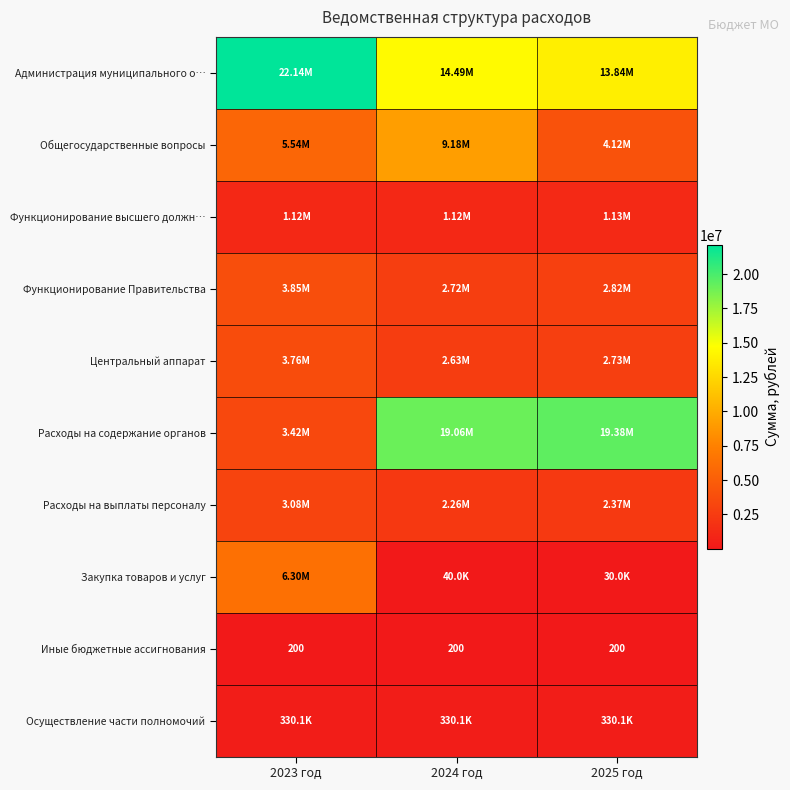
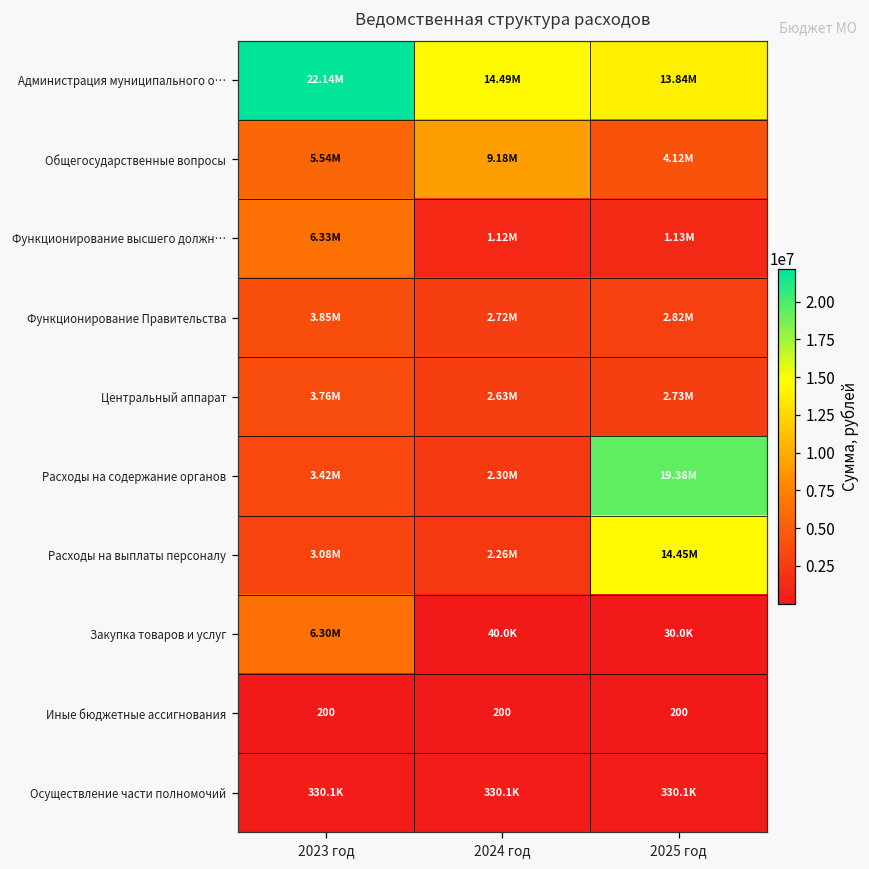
Функционирование высшего должн…, 2023 год: 1.12M -> 6.33M
Расходы на содержание органов, 2024 год: 19.06M -> 2.30M
Расходы на выплаты персоналу, 2025 год: 2.37M -> 14.45M
